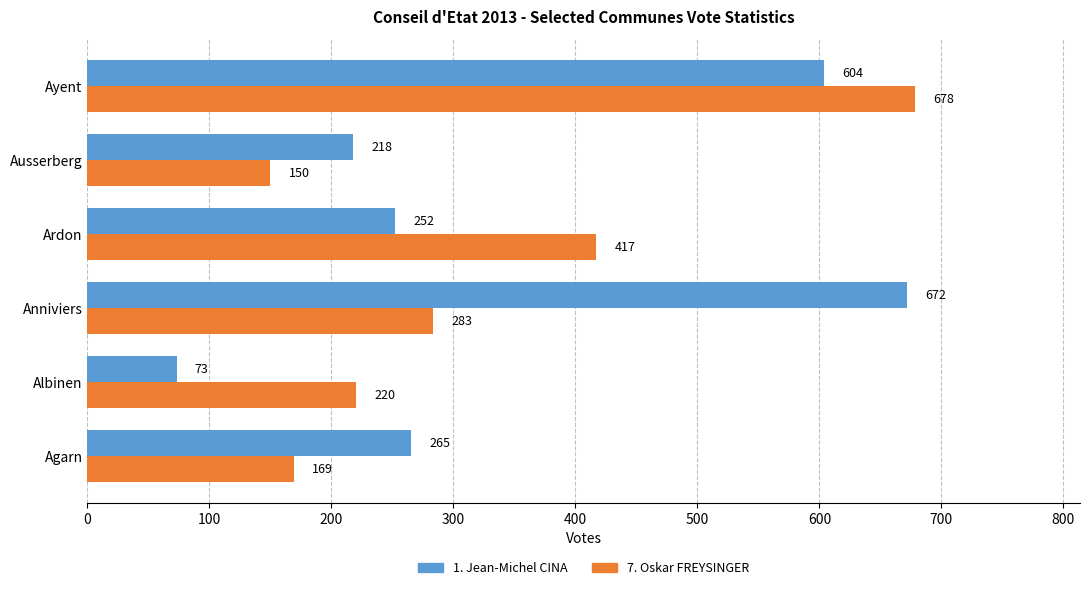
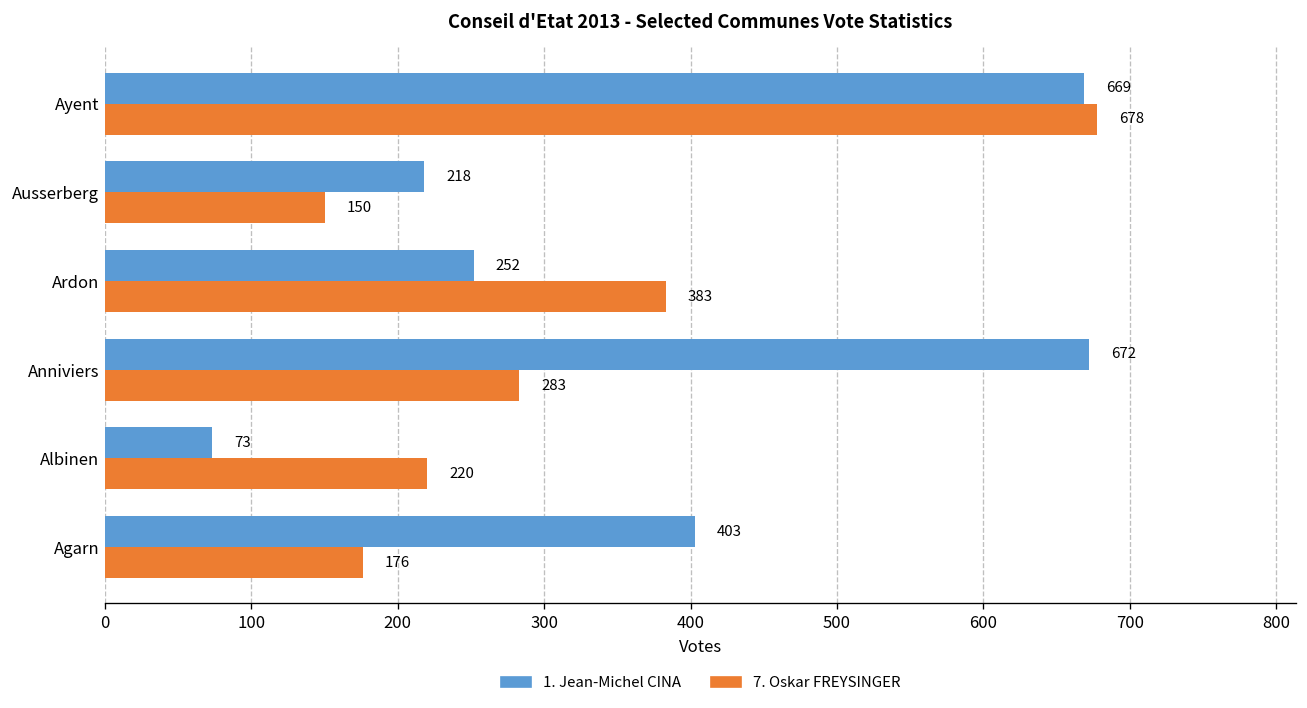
1. Jean-Michel CINA, Ayent: 604 -> 669
7. Oskar FREYSINGER, Ardon: 417 -> 383
1. Jean-Michel CINA, Agarn: 265 -> 403
7. Oskar FREYSINGER, Agarn: 169 -> 176
